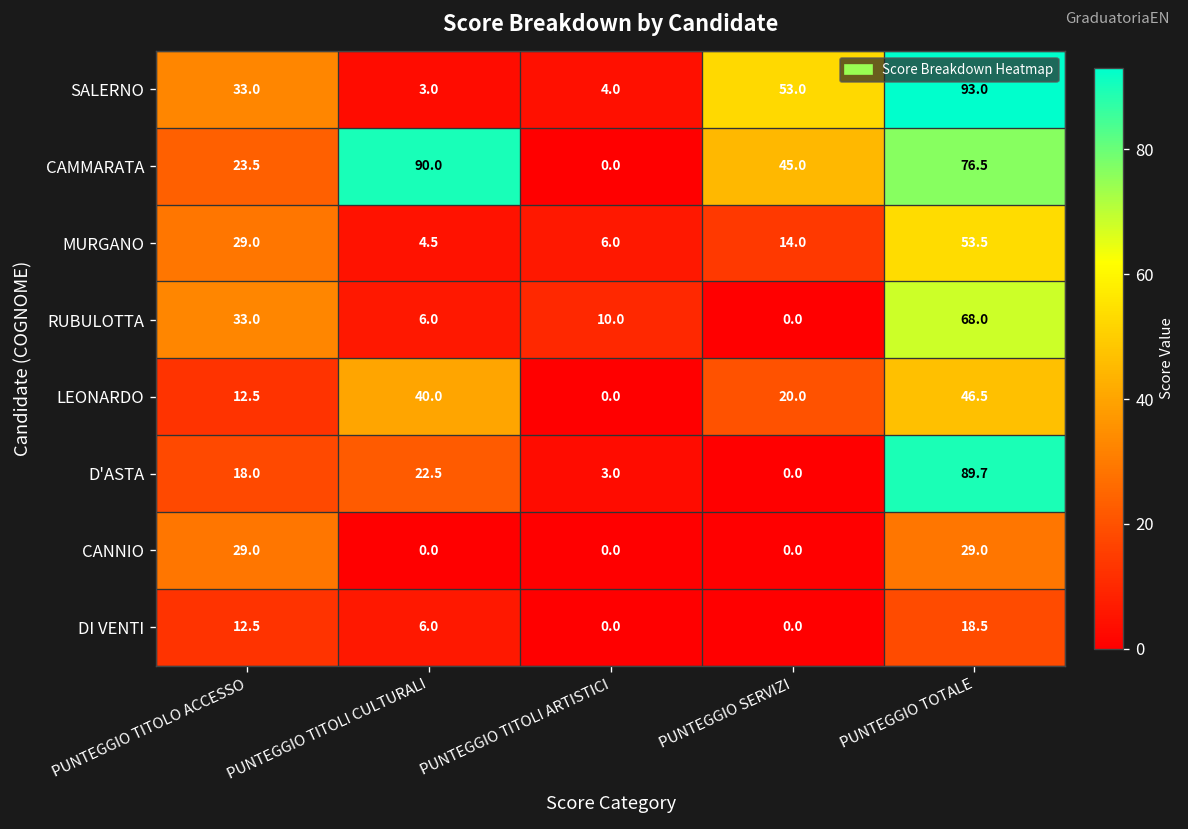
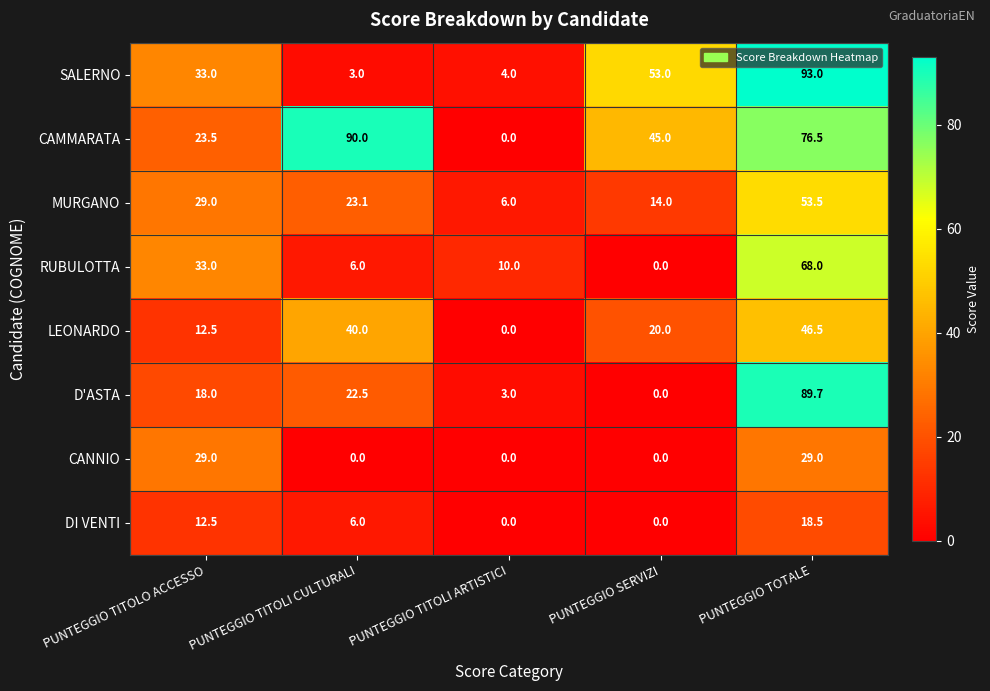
MURGANO, PUNTEGGIO TITOLI CULTURALI: 4.5 -> 23.1
